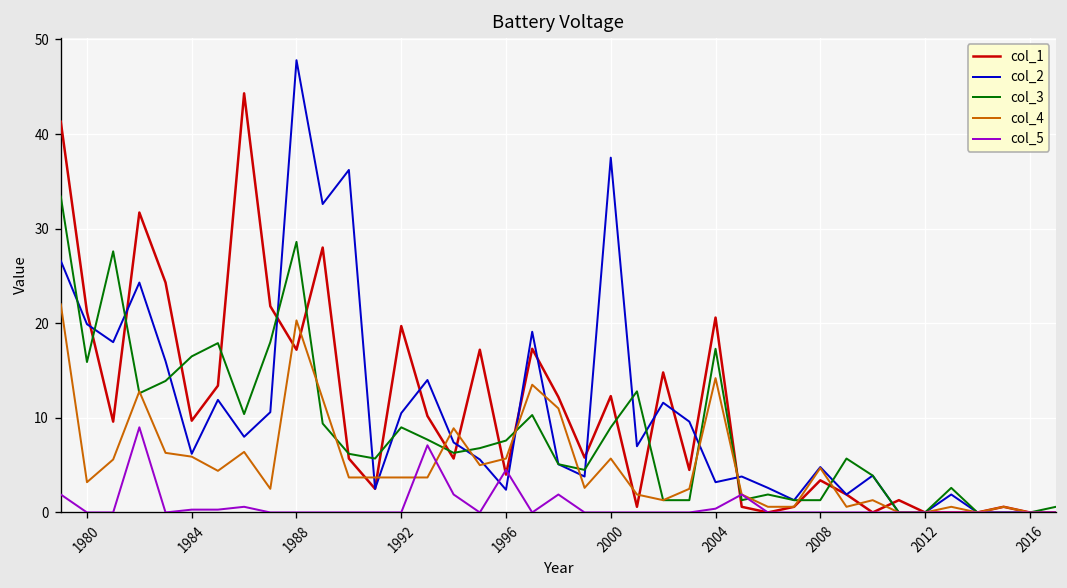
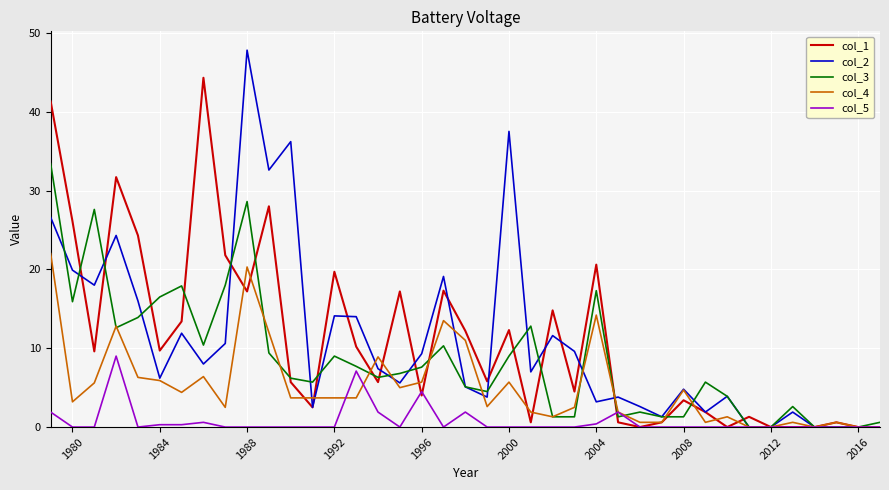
col_1, 1980: 21 -> 26
col_2, 1992: 11 -> 14
col_2, 1996: 2 -> 9
